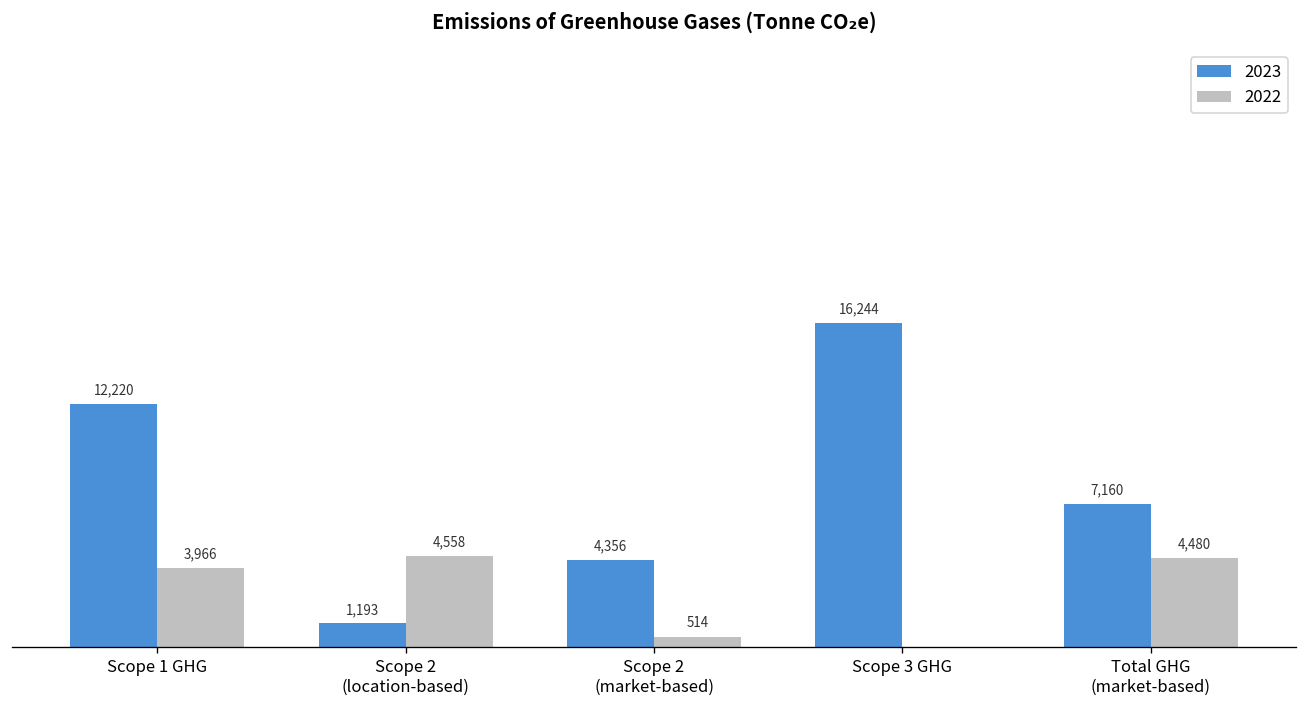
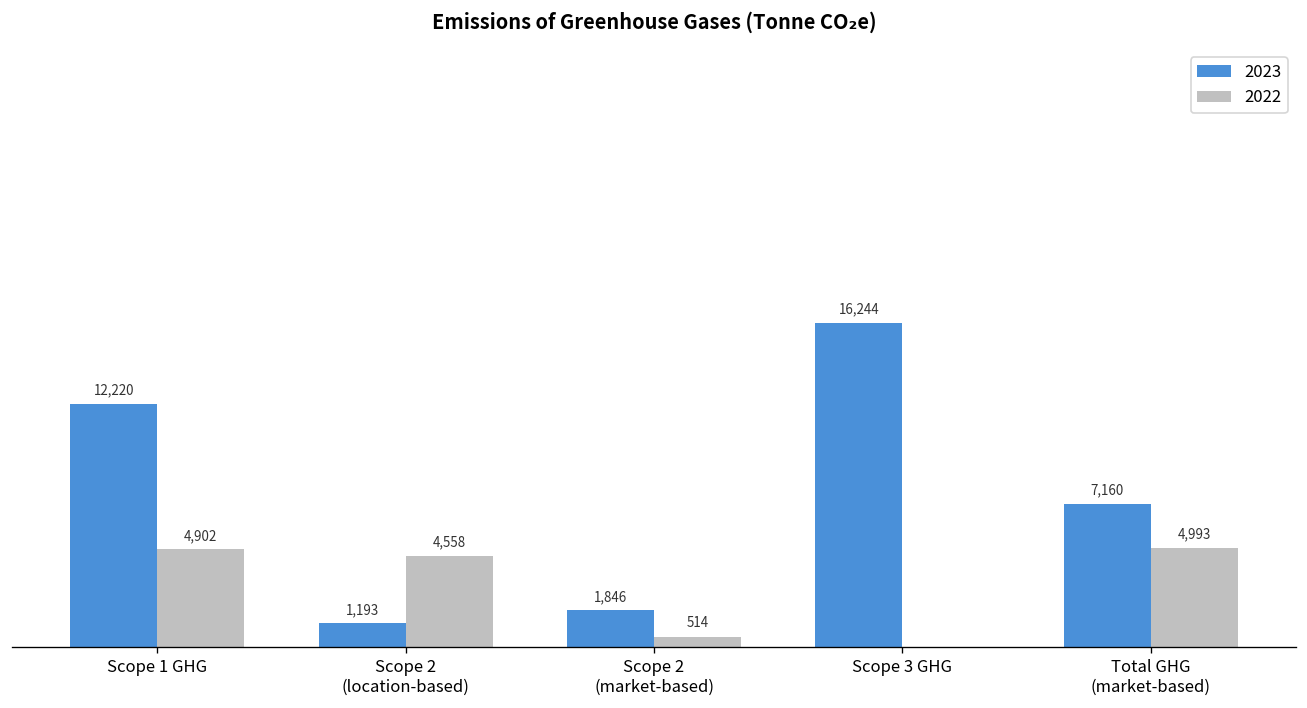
2022, Scope 1 GHG: 3,966 -> 4,902
2023, Scope 2 (market-based): 4,356 -> 1,846
2022, Total GHG (market-based): 4,480 -> 4,993
